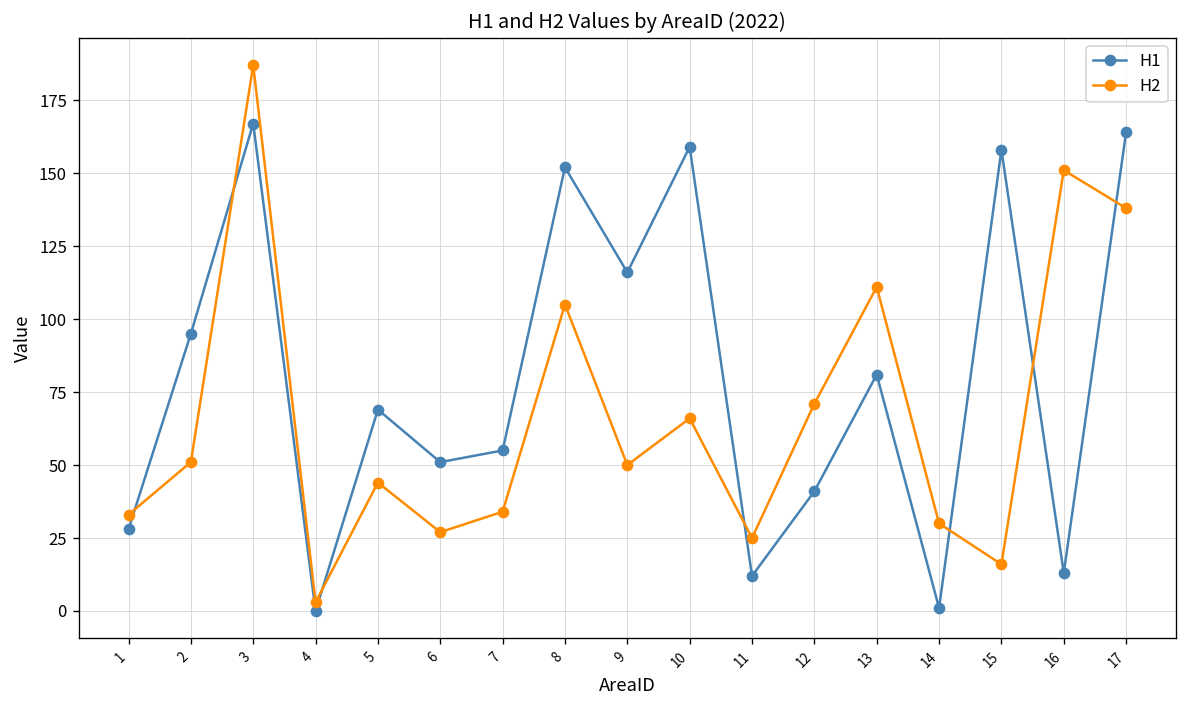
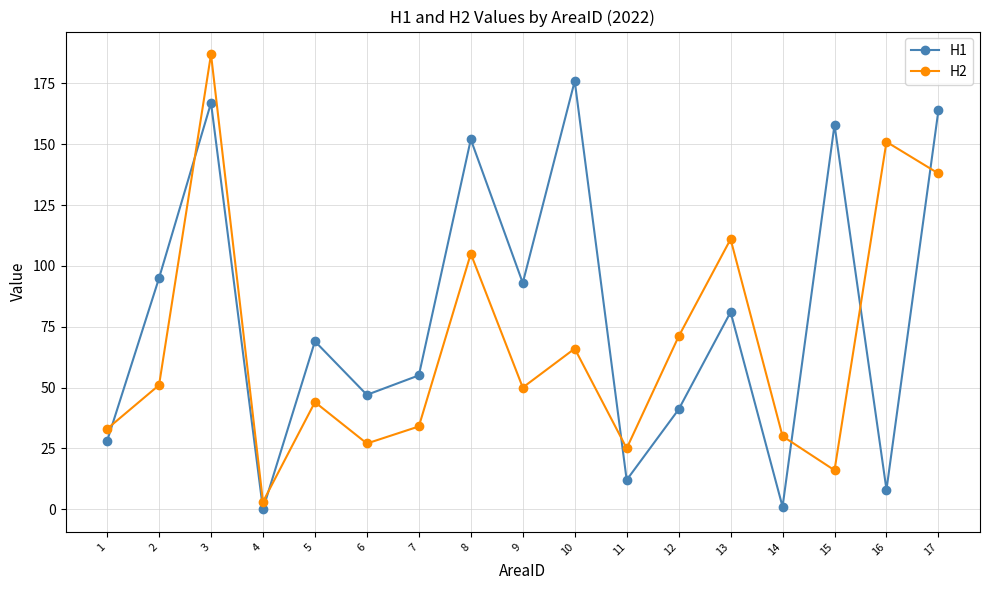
H1, 6: 51 -> 47
H1, 9: 116 -> 93
H1, 10: 159 -> 176
H1, 16: 13 -> 8
